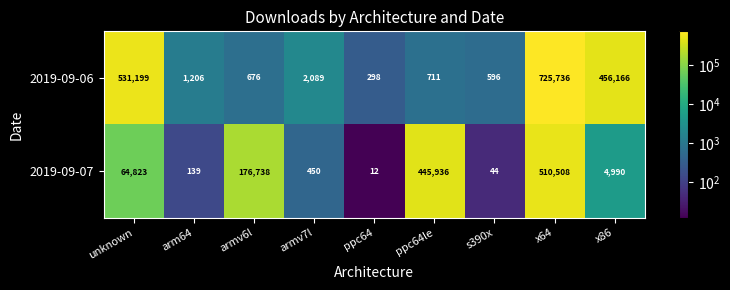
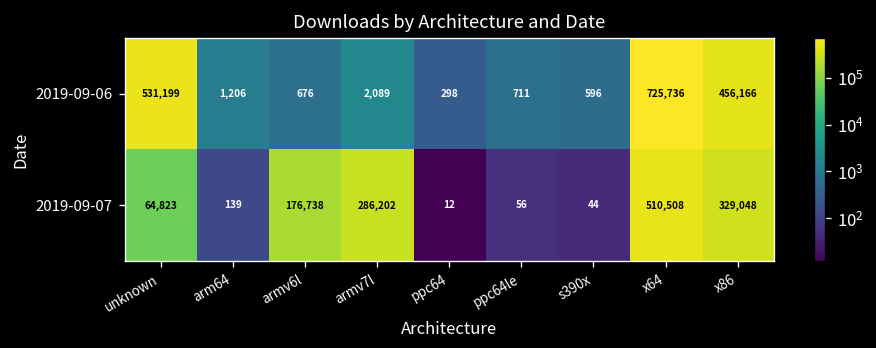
2019-09-07, armv7l: 450 -> 286,202
2019-09-07, ppc64le: 445,936 -> 56
2019-09-07, x86: 4,990 -> 329,048
